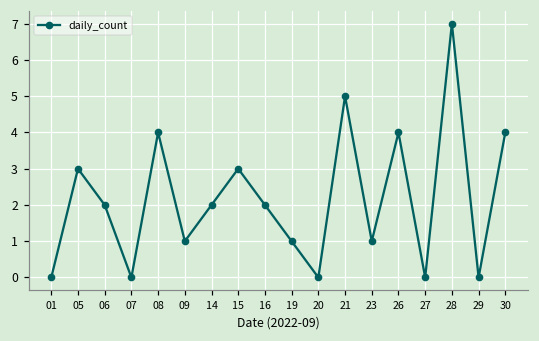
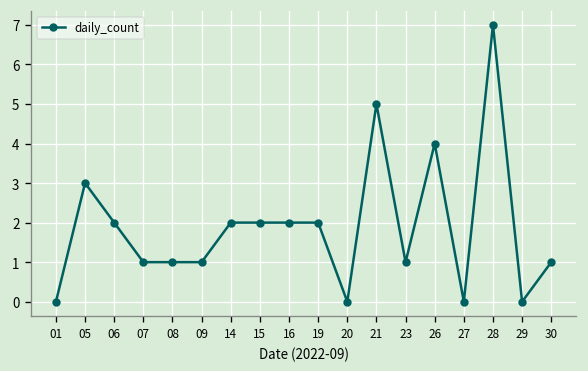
07: 0 -> 1
08: 4 -> 1
15: 3 -> 2
19: 1 -> 2
30: 4 -> 1
